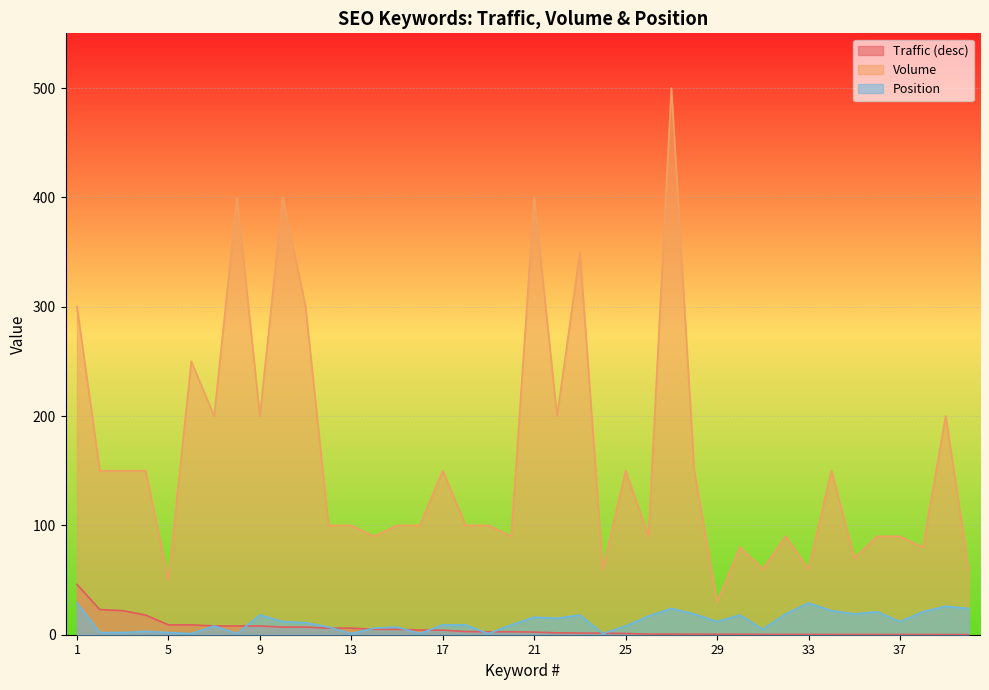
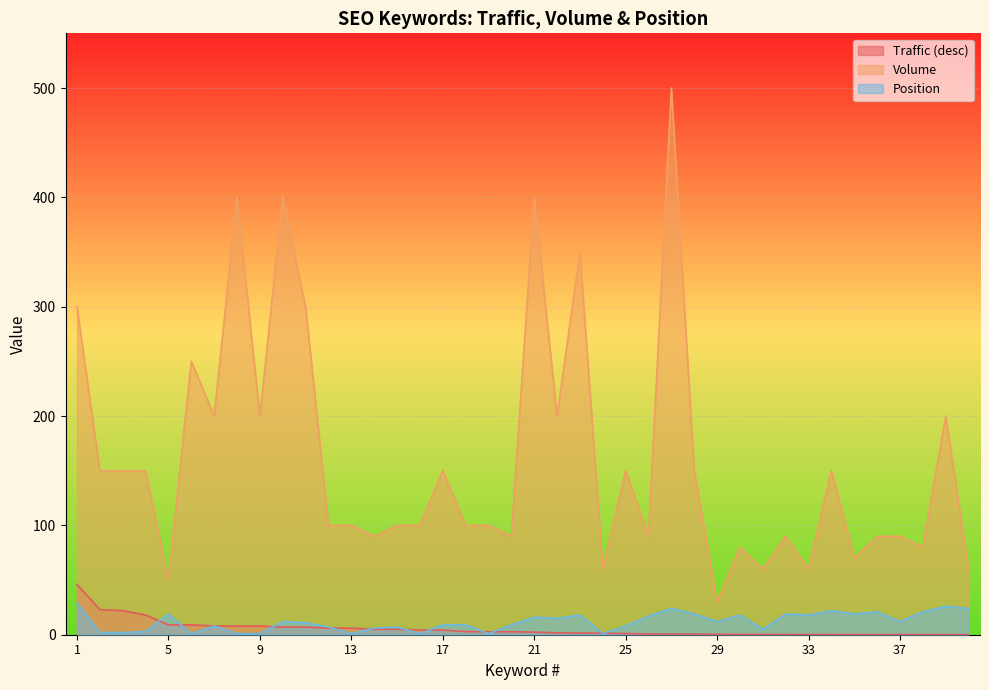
Position, 5: 2 -> 19
Position, 9: 18 -> 1
Position, 33: 29 -> 18
